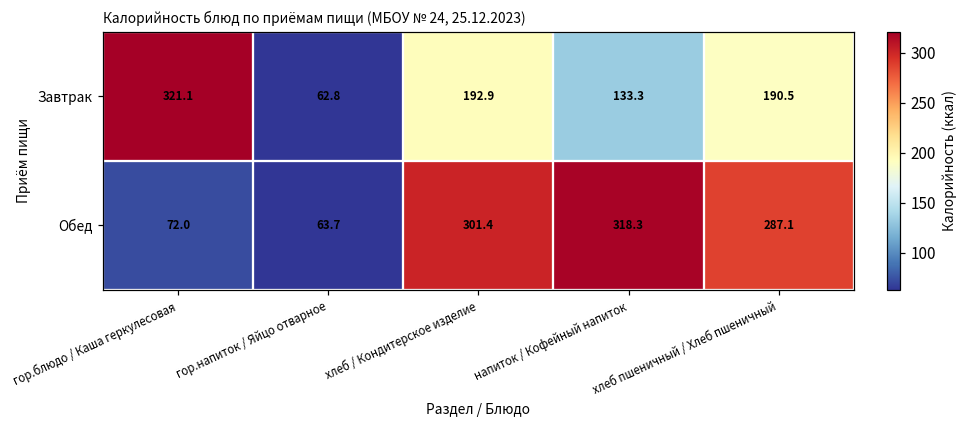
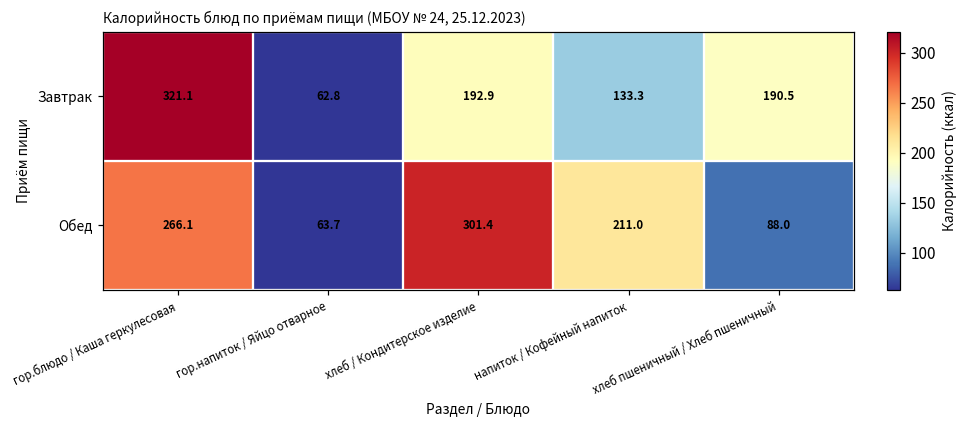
Обед, гор.блюдо / Каша геркулесовая: 72.0 -> 266.1
Обед, напиток / Кофейный напиток: 318.3 -> 211.0
Обед, хлеб пшеничный / Хлеб пшеничный: 287.1 -> 88.0
